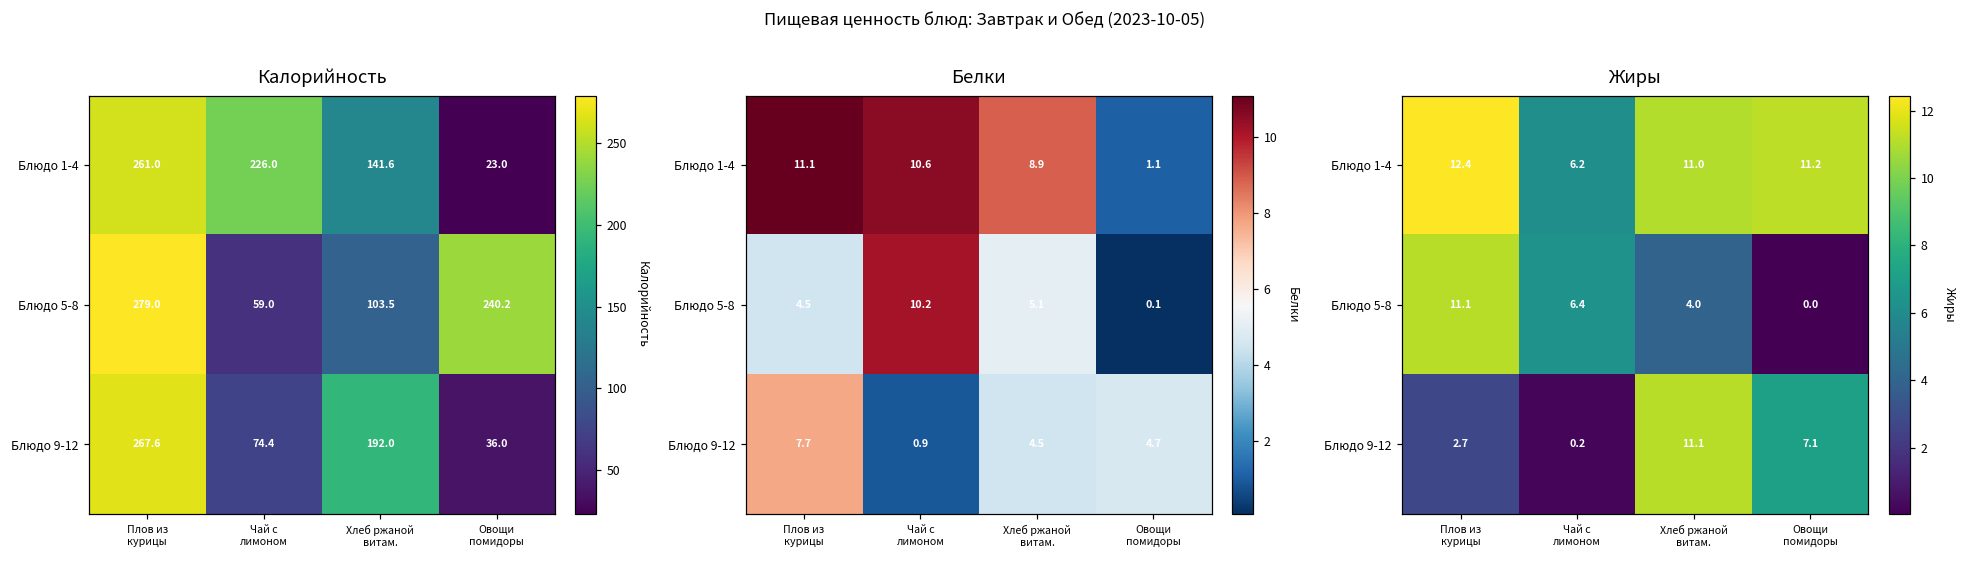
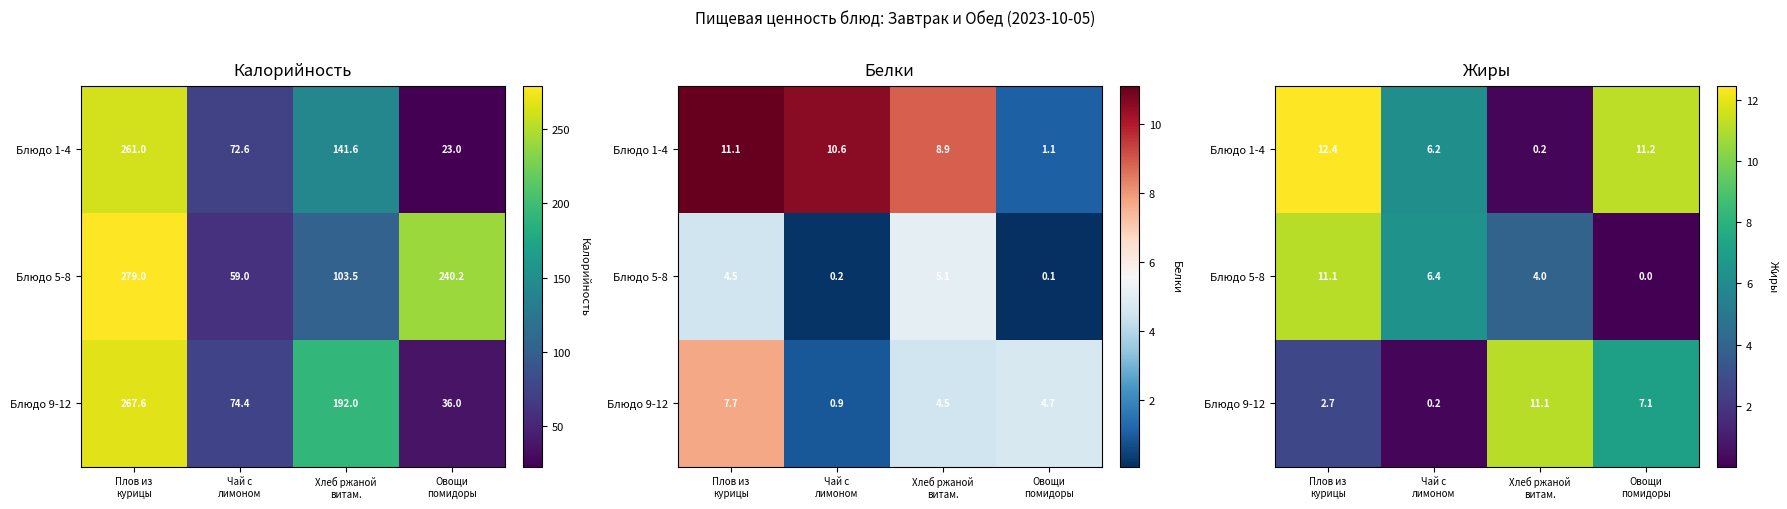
Калорийность, Блюдо 1-4, Чай с лимоном: 226.0 -> 72.6
Белки, Блюдо 5-8, Чай с лимоном: 10.2 -> 0.2
Жиры, Блюдо 1-4, Хлеб ржаной витам.: 11.0 -> 0.2
